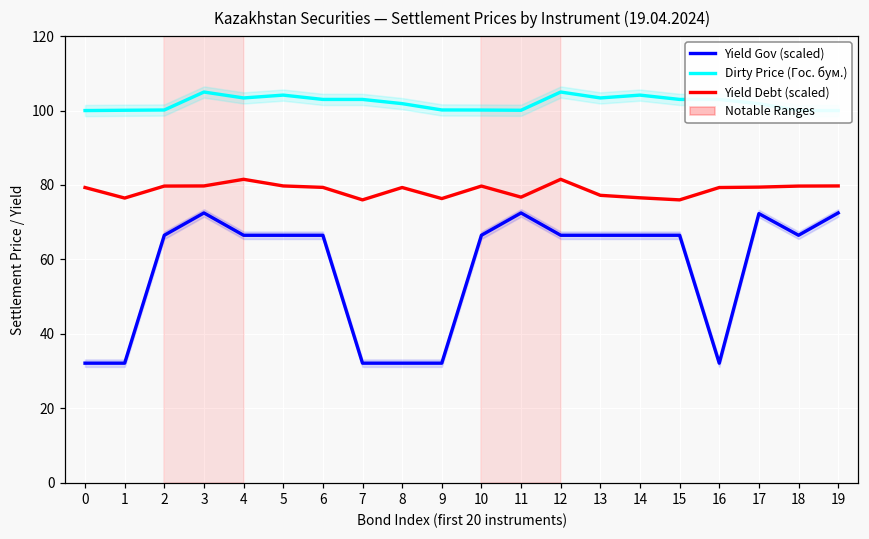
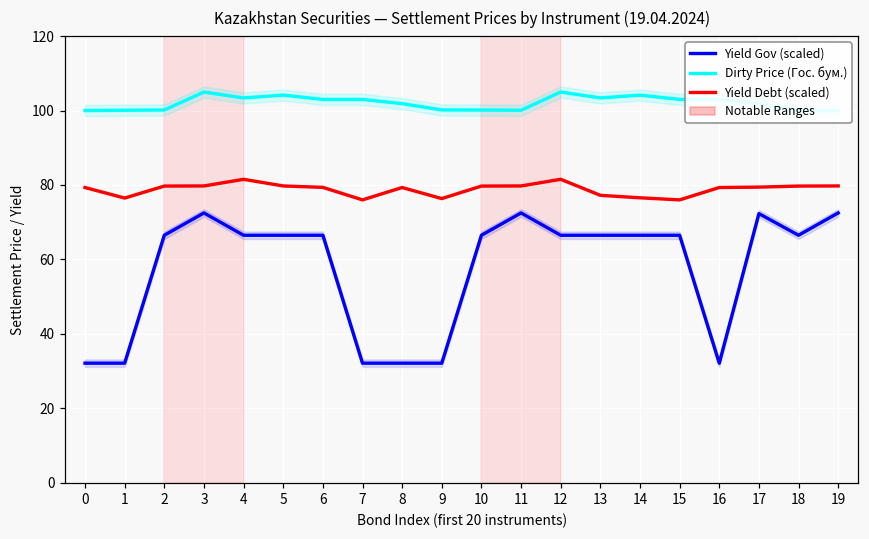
Yield Debt (scaled), 11: 77 -> 80
